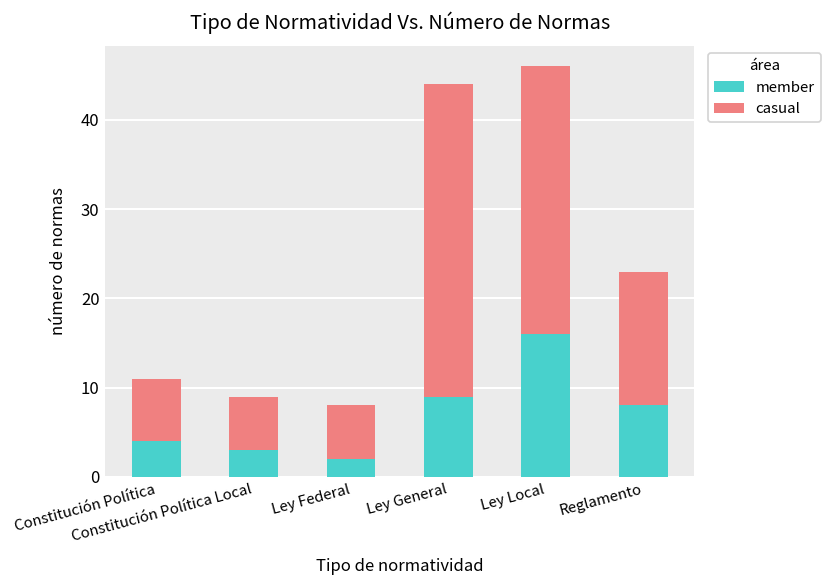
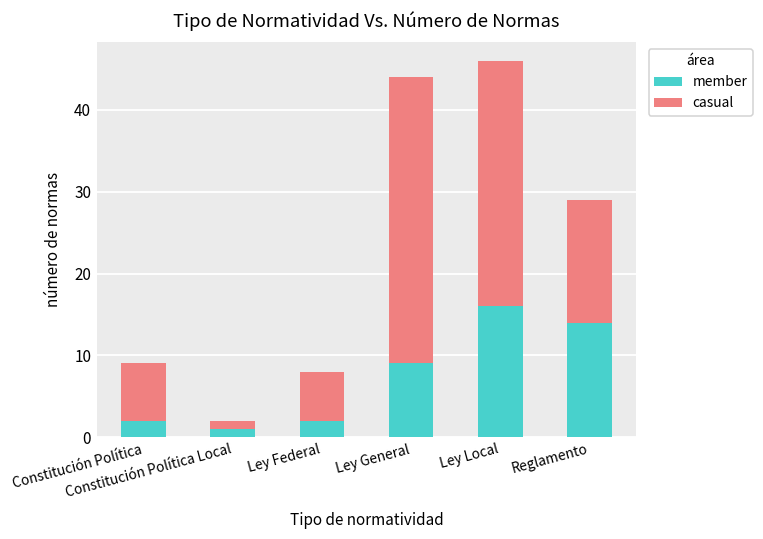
member, Constitución Política: 4 -> 2
member, Constitución Política Local: 3 -> 1
casual, Constitución Política Local: 6 -> 1
member, Reglamento: 8 -> 14
